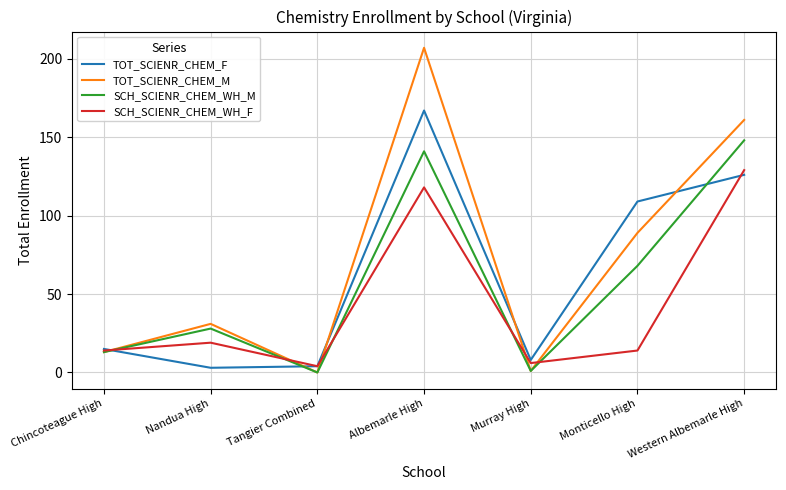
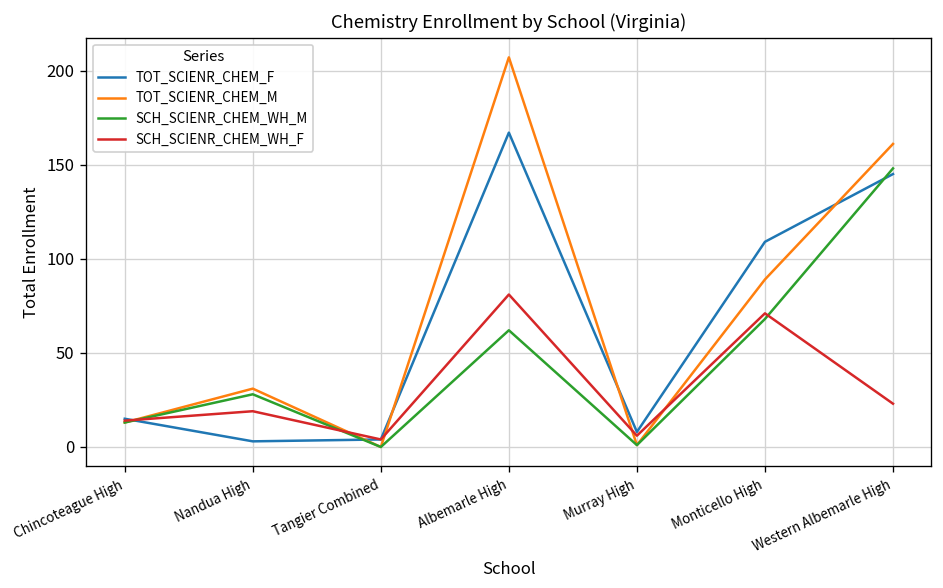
SCH_SCIENR_CHEM_WH_M, Albemarle High: 141 -> 62
SCH_SCIENR_CHEM_WH_F, Albemarle High: 118 -> 81
SCH_SCIENR_CHEM_WH_F, Monticello High: 14 -> 71
TOT_SCIENR_CHEM_F, Western Albemarle High: 126 -> 145
SCH_SCIENR_CHEM_WH_F, Western Albemarle High: 129 -> 23
